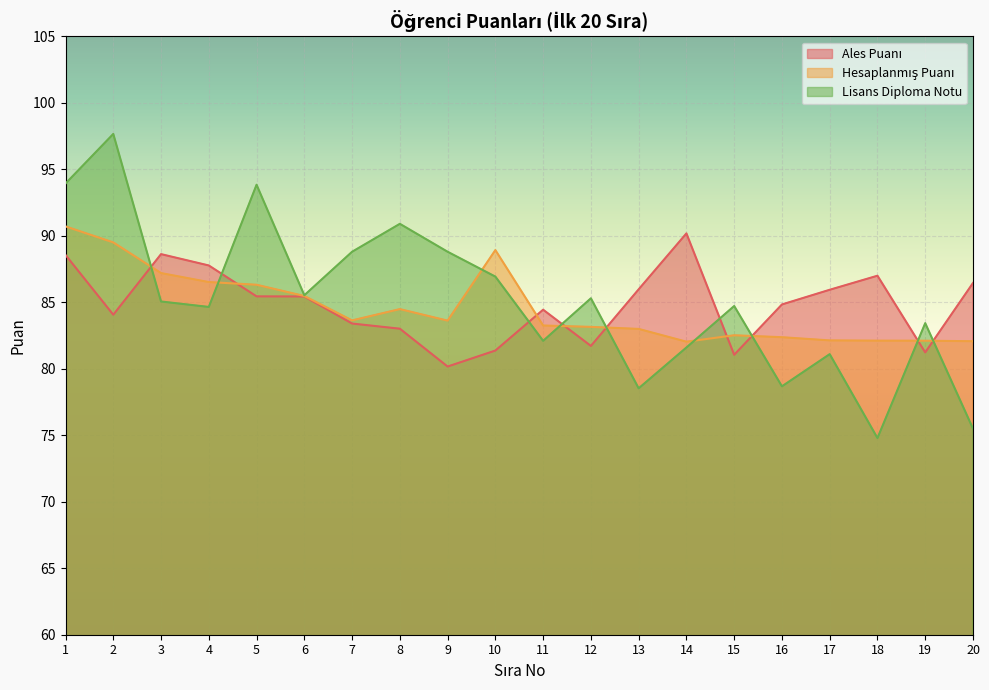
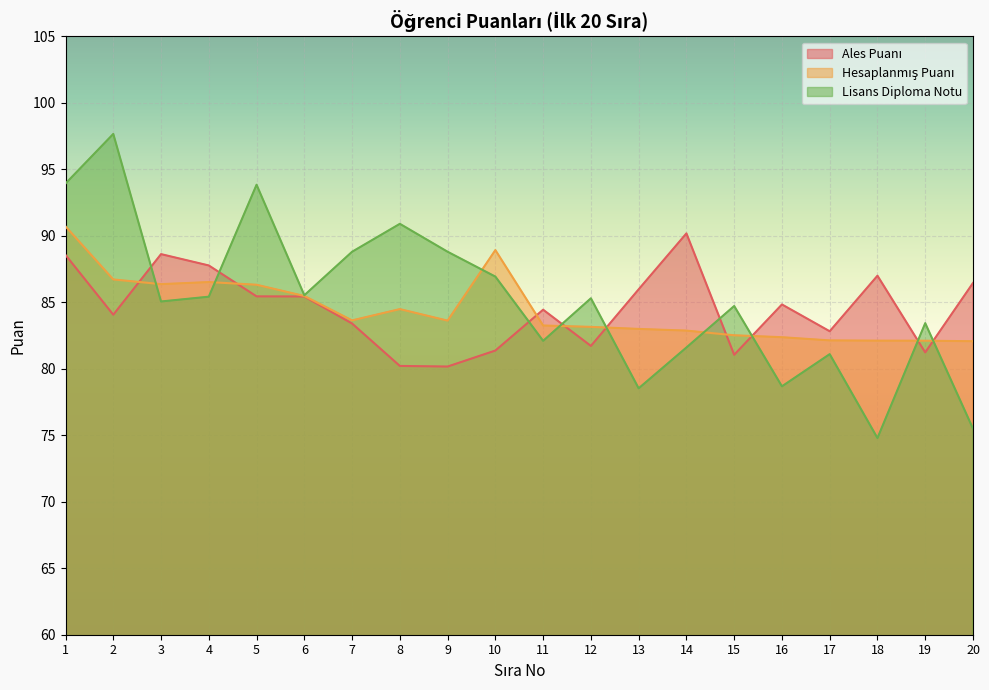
Hesaplanmış Puanı, 2: 89.5 -> 86.7
Hesaplanmış Puanı, 3: 87.2 -> 86.4
Lisans Diploma Notu, 4: 84.7 -> 85.4
Ales Puanı, 8: 83.0 -> 80.2
Hesaplanmış Puanı, 14: 82.0 -> 82.9
Ales Puanı, 17: 85.9 -> 82.8
